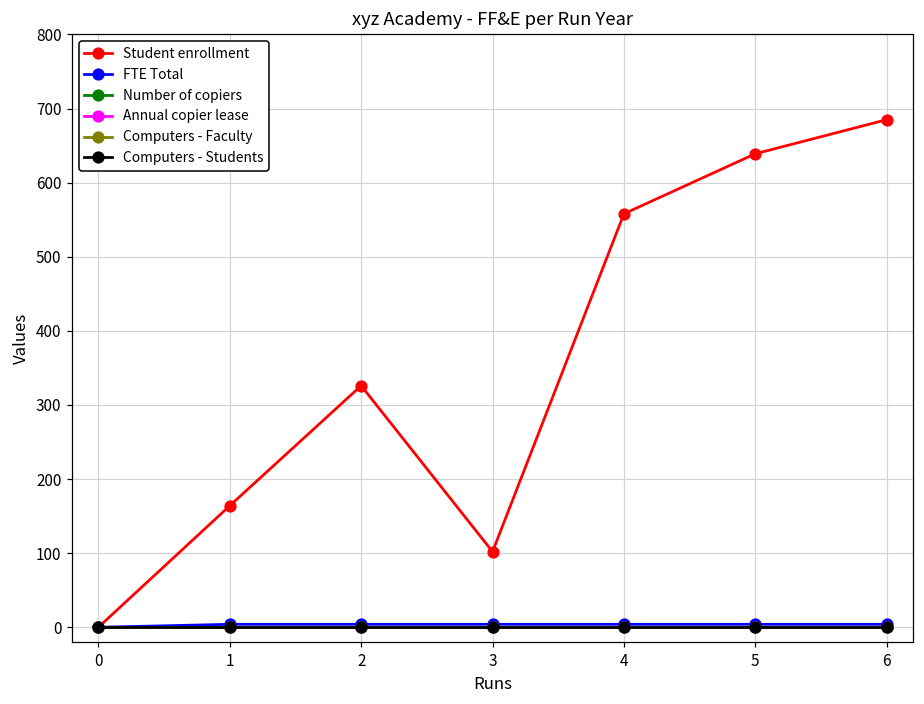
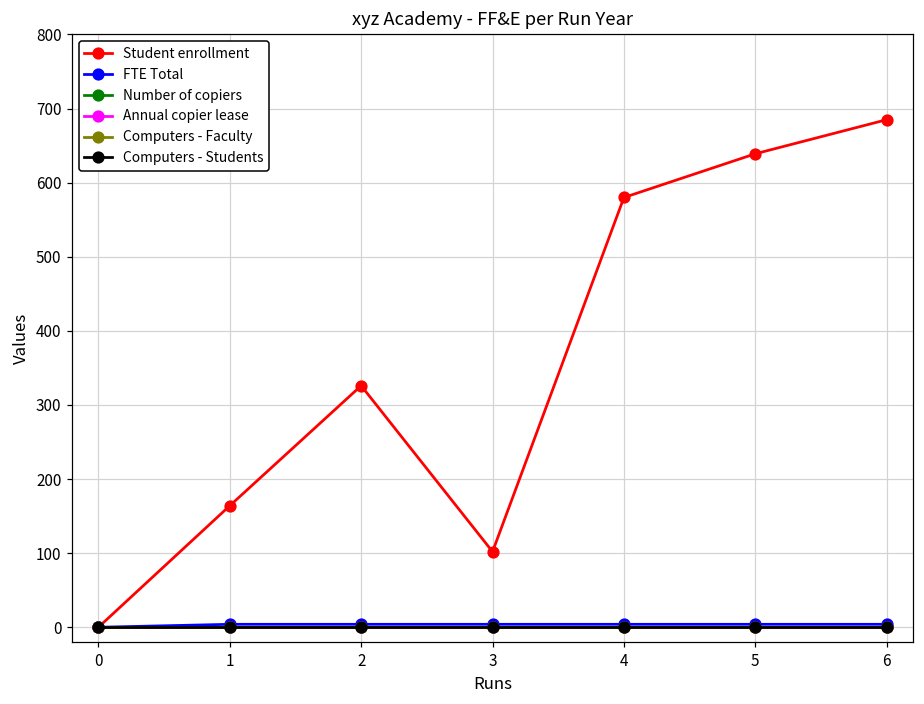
Student enrollment, 4: 560 -> 580
